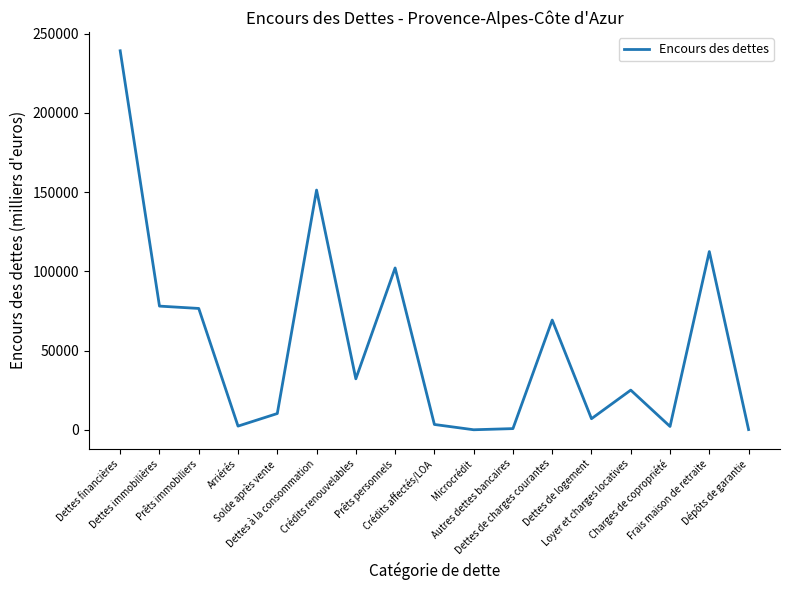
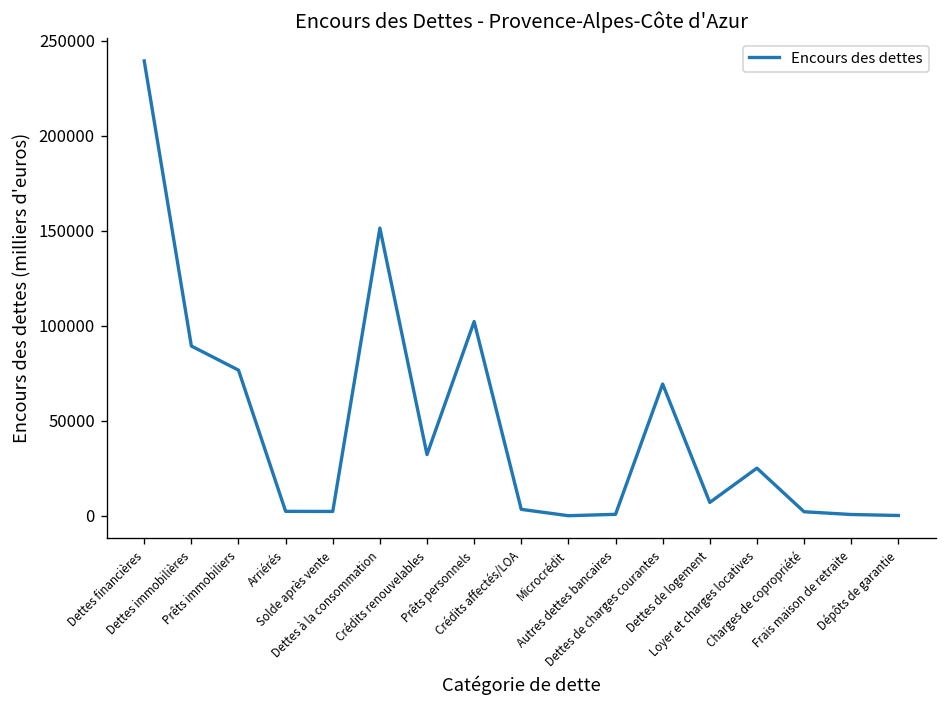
Dettes immobilières: 78000 -> 89000
Solde après vente: 10000 -> 2000
Frais maison de retraite: 113000 -> 1000
